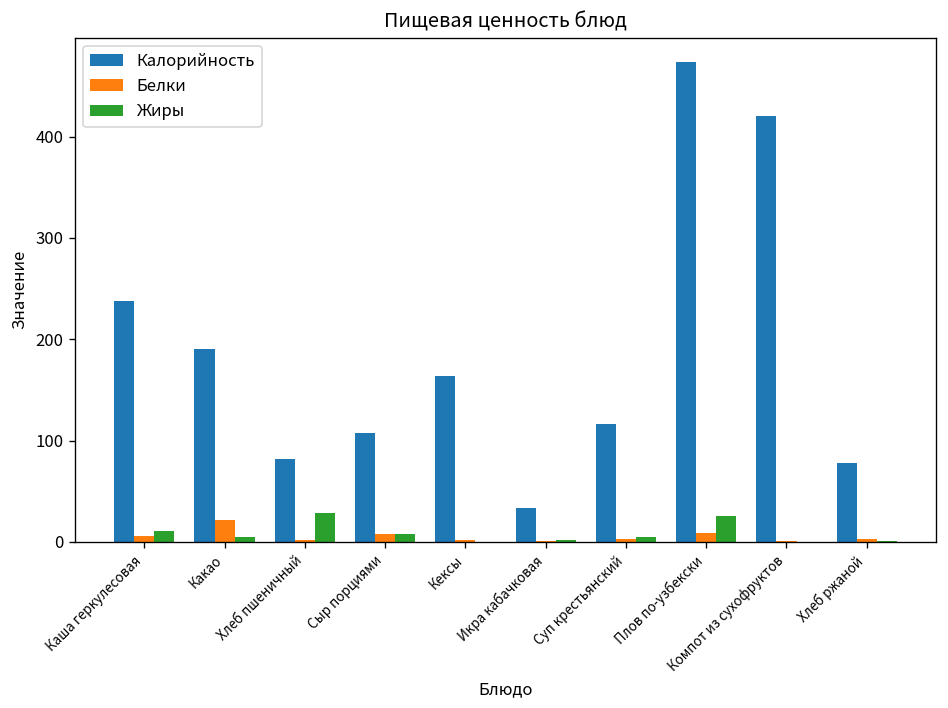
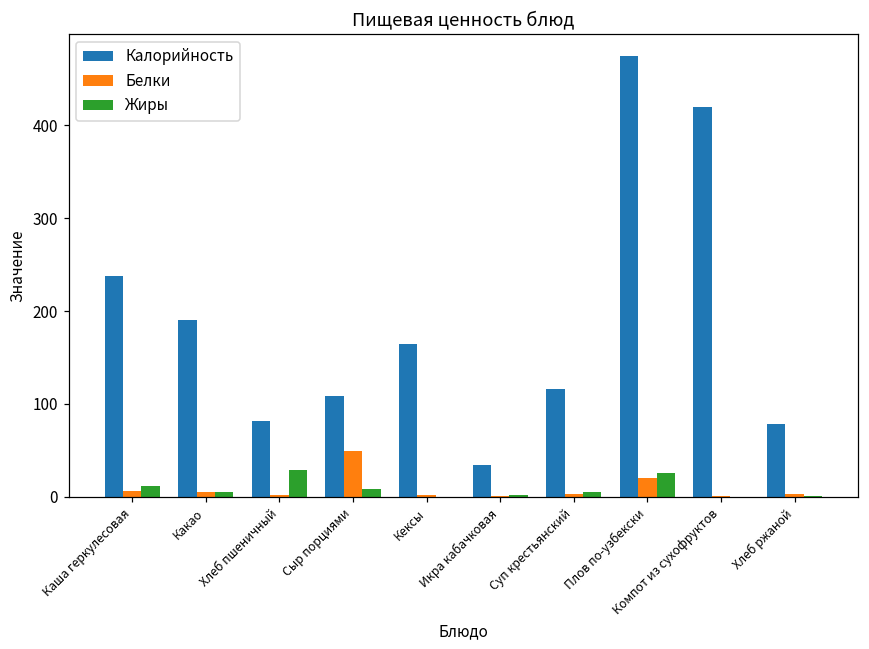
Белки, Какао: 20 -> 0
Белки, Сыр порциями: 10 -> 50
Белки, Плов по-узбекски: 10 -> 20
